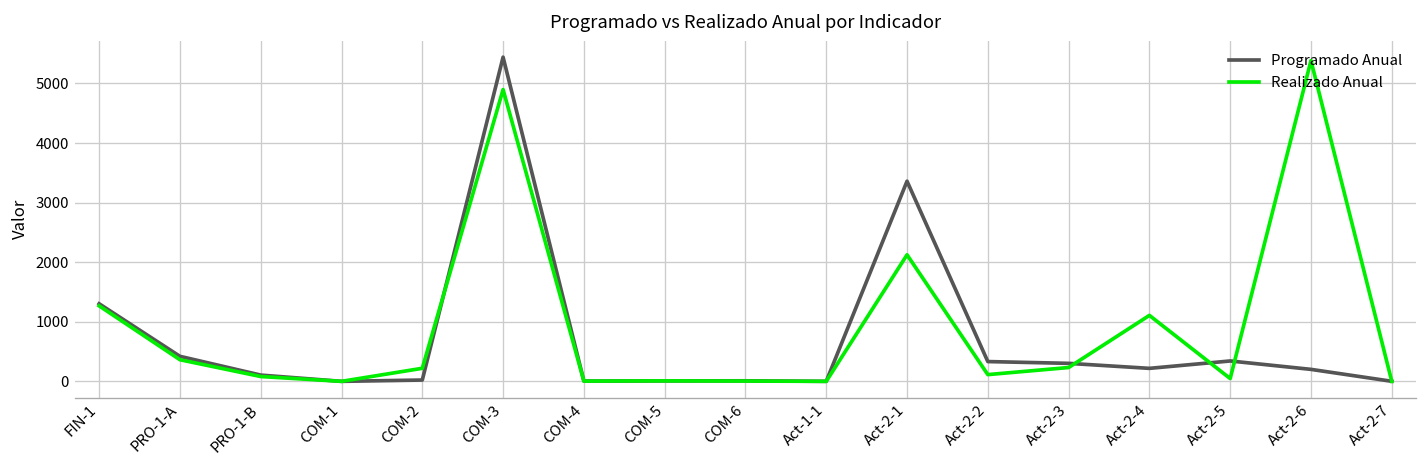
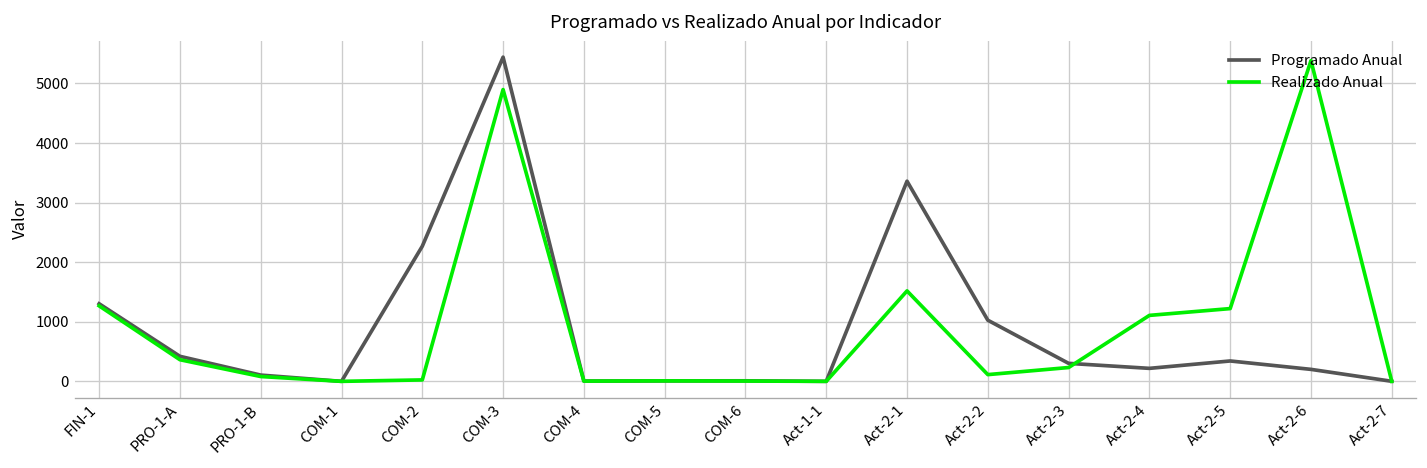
Programado Anual, COM-2: 0 -> 2300
Realizado Anual, COM-2: 200 -> 0
Realizado Anual, Act-2-1: 2100 -> 1500
Programado Anual, Act-2-2: 300 -> 1000
Realizado Anual, Act-2-5: 0 -> 1200
